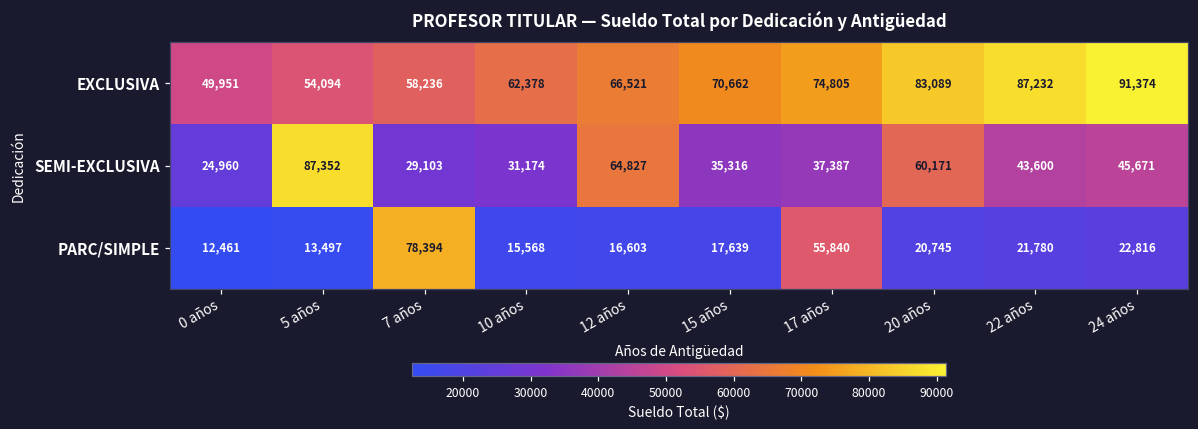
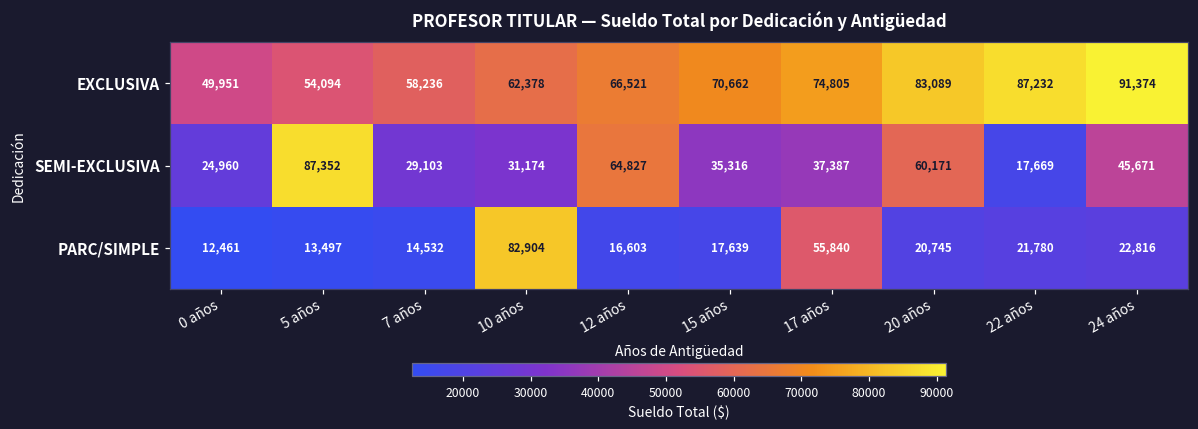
SEMI-EXCLUSIVA, 22 años: 43,600 -> 17,669
PARC/SIMPLE, 7 años: 78,394 -> 14,532
PARC/SIMPLE, 10 años: 15,568 -> 82,904
